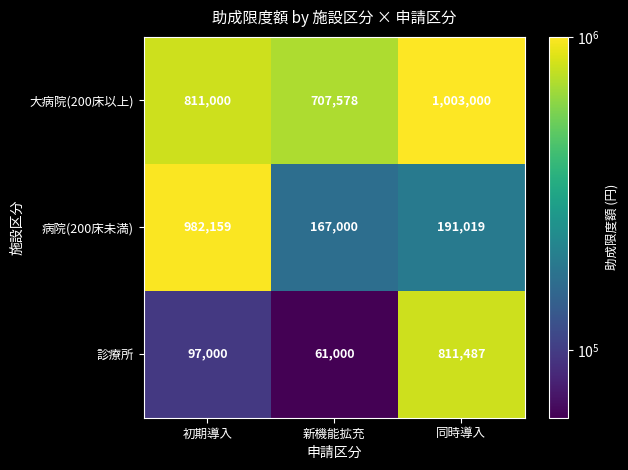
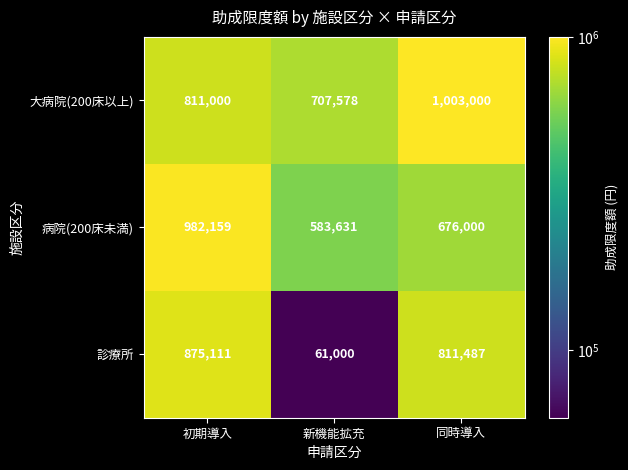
病院(200床未満), 新機能拡充: 167,000 -> 583,631
病院(200床未満), 同時導入: 191,019 -> 676,000
診療所, 初期導入: 97,000 -> 875,111
